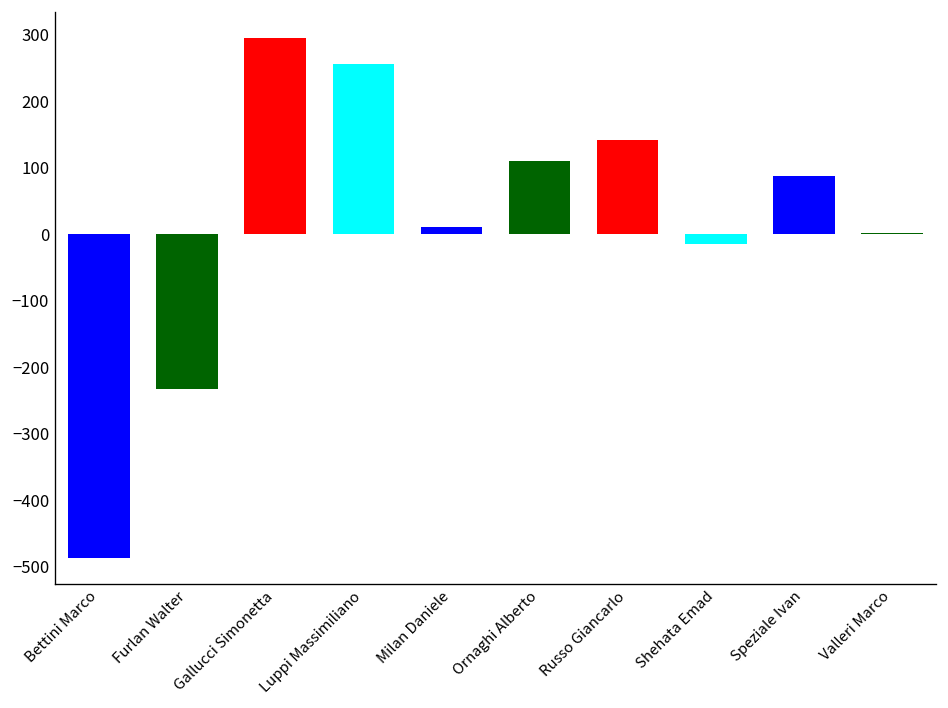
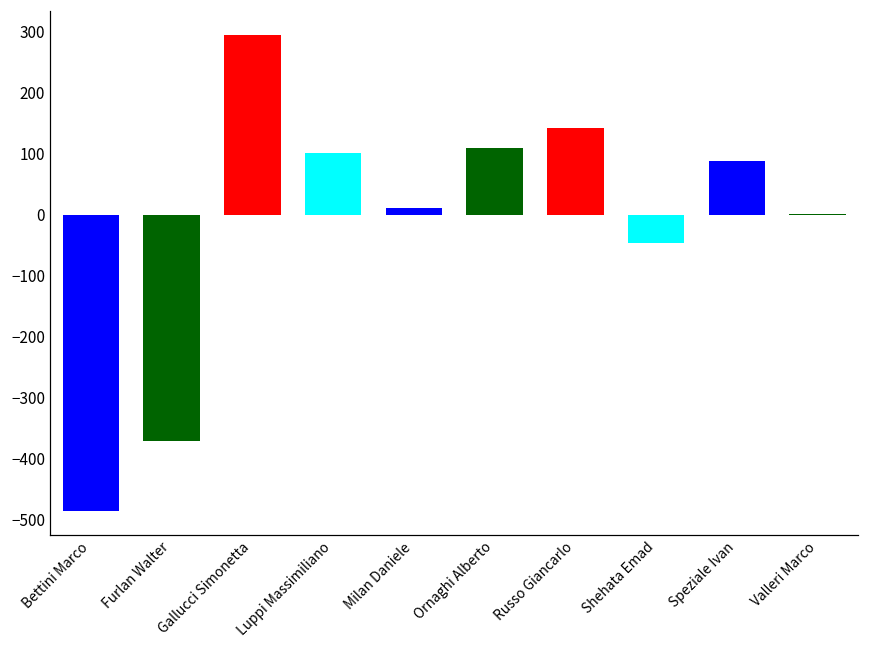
Furlan Walter: -230 -> -370
Luppi Massimiliano: 260 -> 100
Shehata Emad: -20 -> -50
